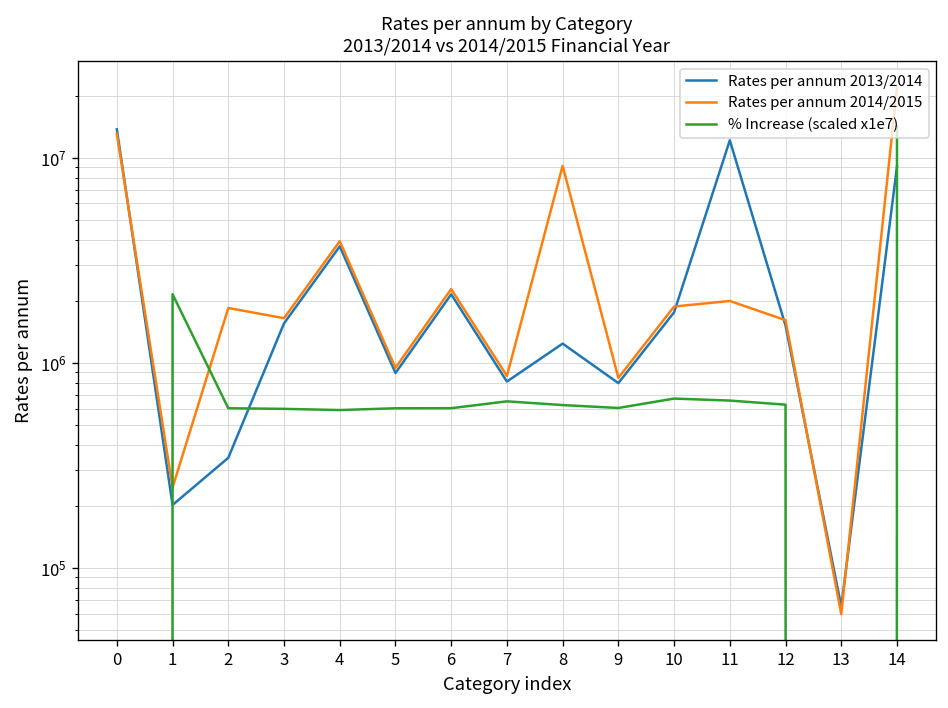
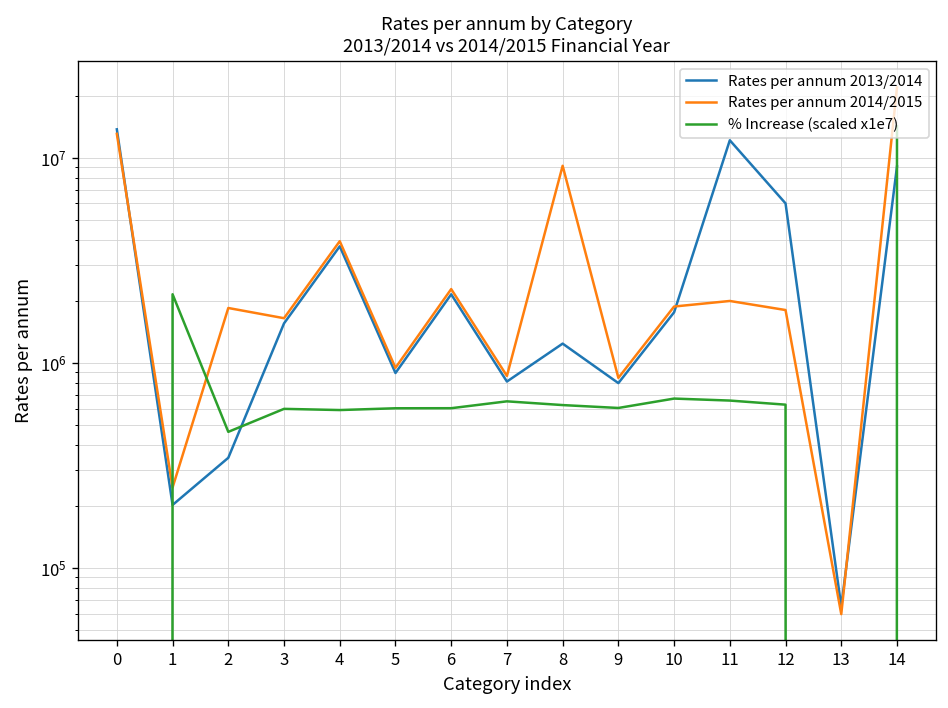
% Increase (scaled x1e7), 2: 600000 -> 460000
Rates per annum 2013/2014, 12: 1500000 -> 6000000
Rates per annum 2014/2015, 12: 1600000 -> 1800000
